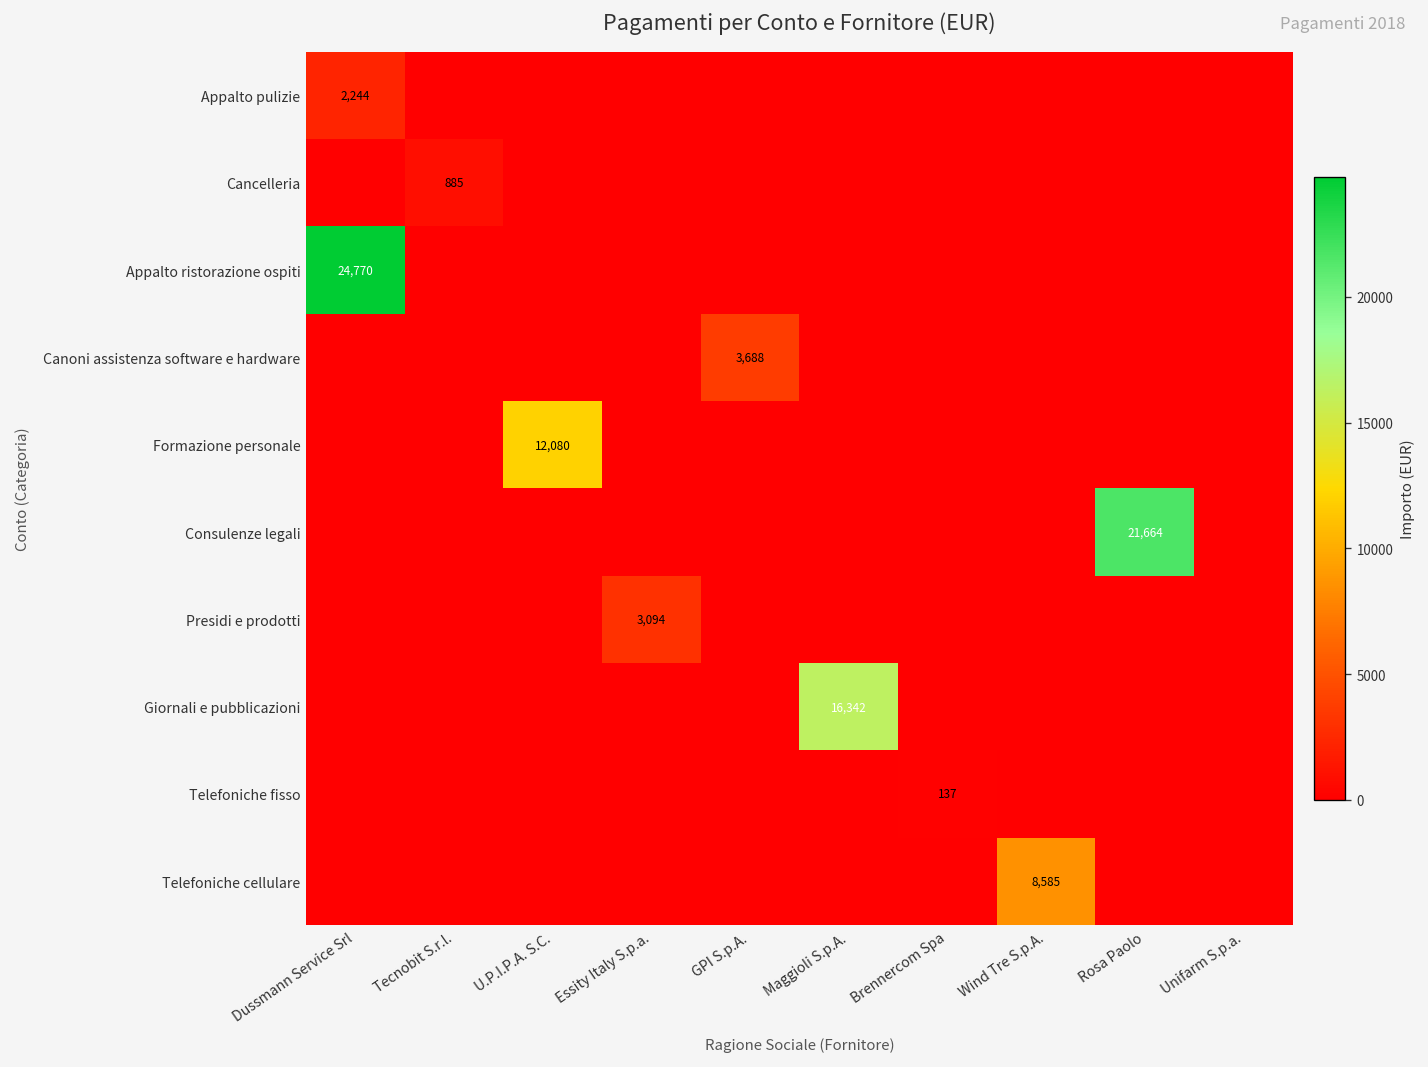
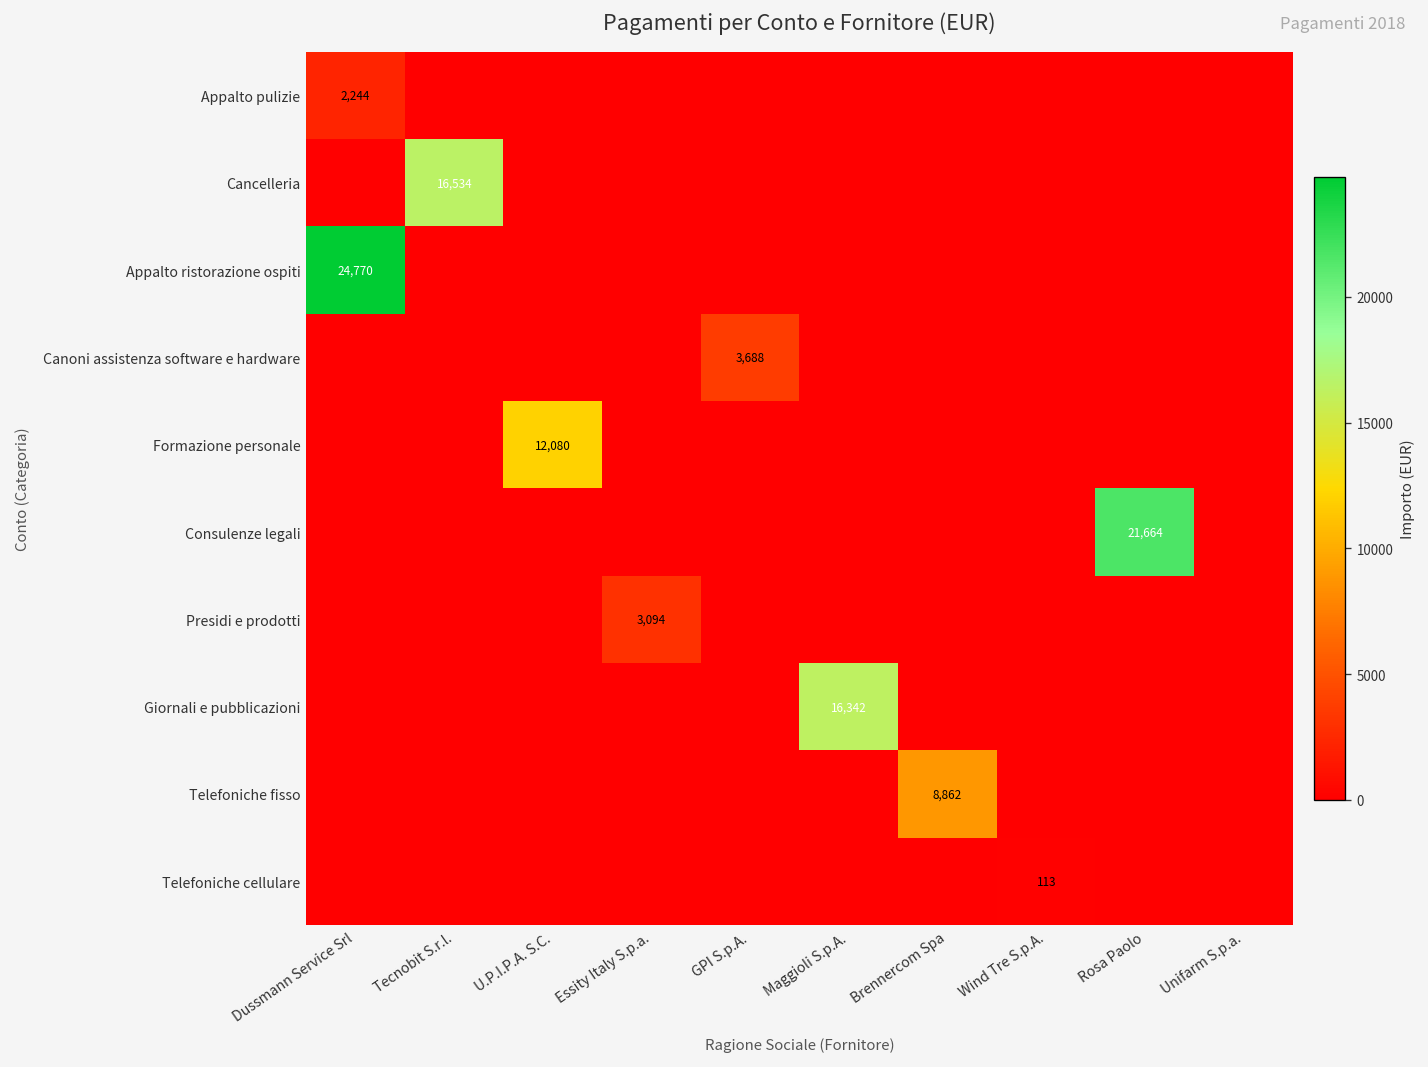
Cancelleria, Tecnobit S.r.l.: 885 -> 16,534
Telefoniche fisso, Brennercom Spa: 137 -> 8,862
Telefoniche cellulare, Wind Tre S.p.A.: 8,585 -> 113
